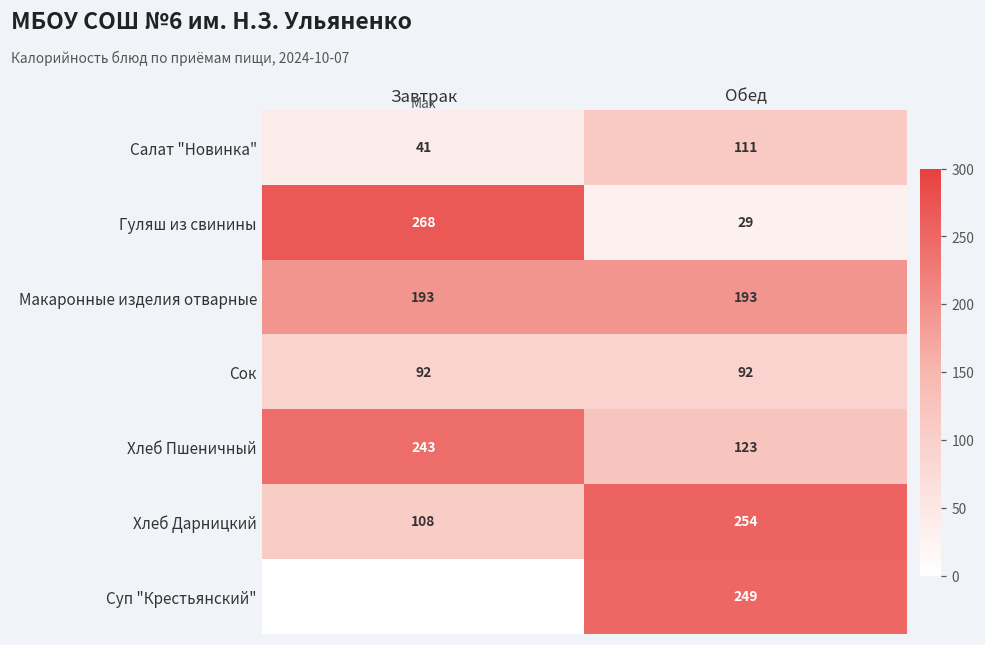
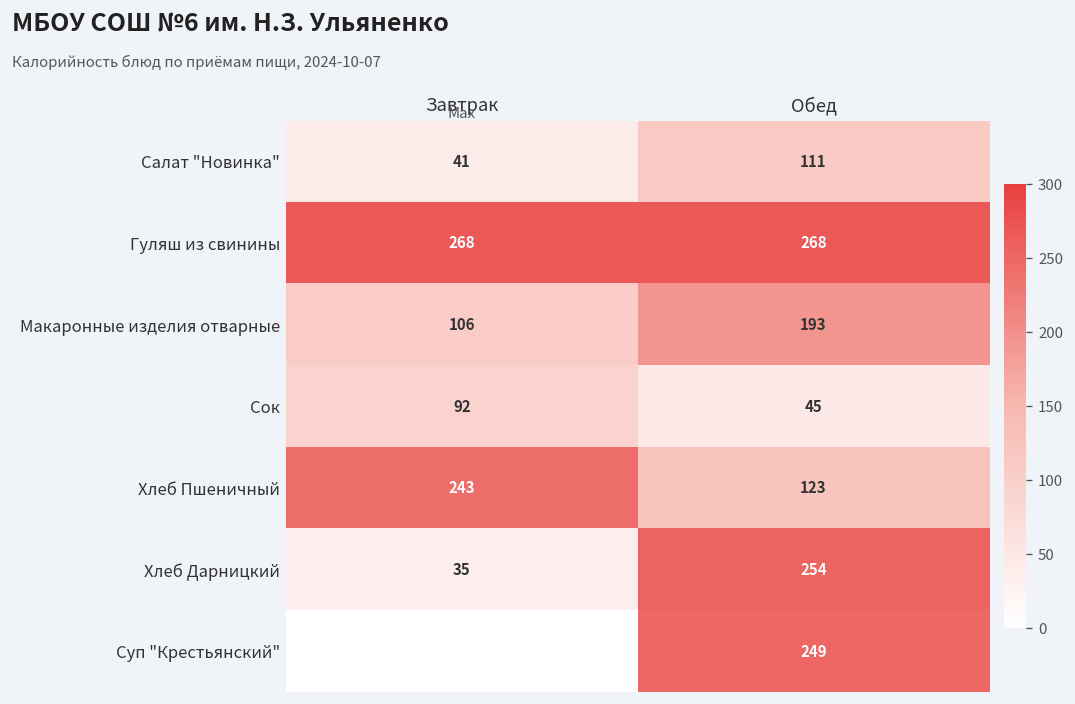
Гуляш из свинины, Обед: 29 -> 268
Макаронные изделия отварные, Завтрак: 193 -> 106
Сок, Обед: 92 -> 45
Хлеб Дарницкий, Завтрак: 108 -> 35
